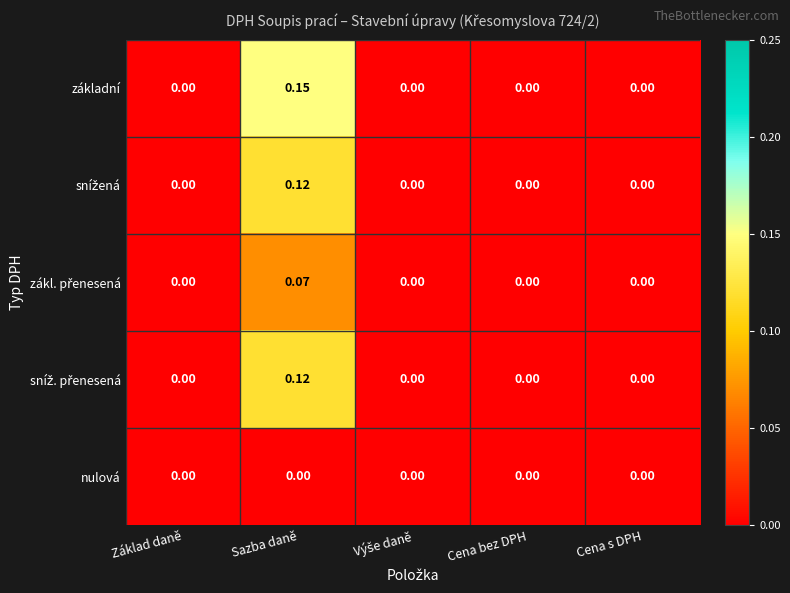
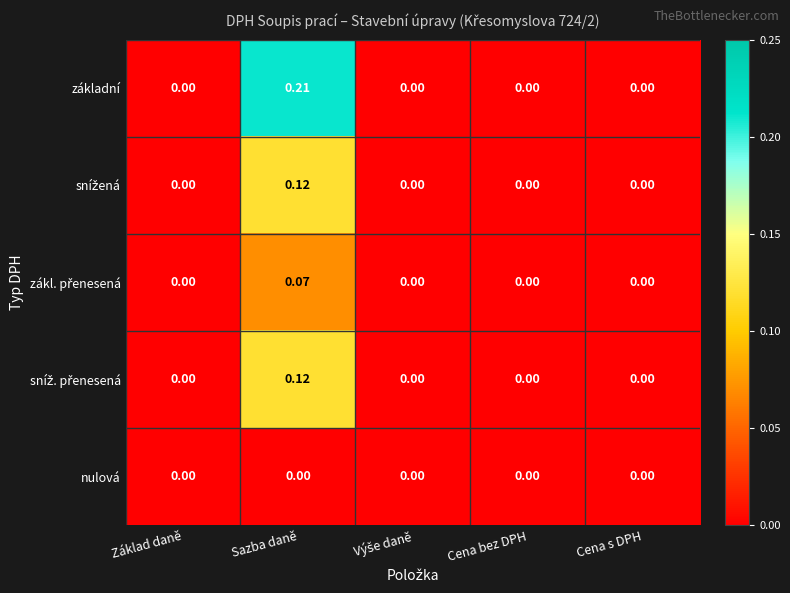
základní, Sazba daně: 0.15 -> 0.21
